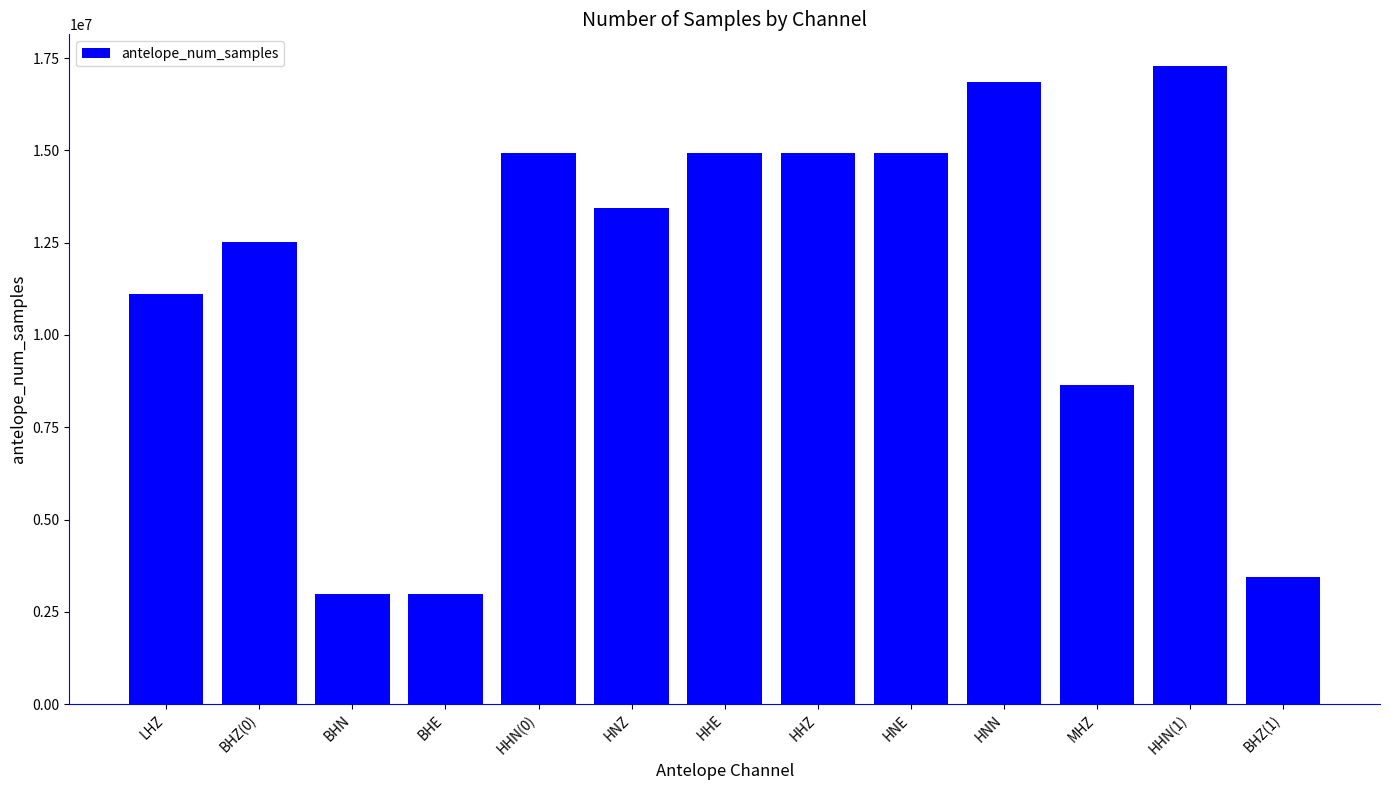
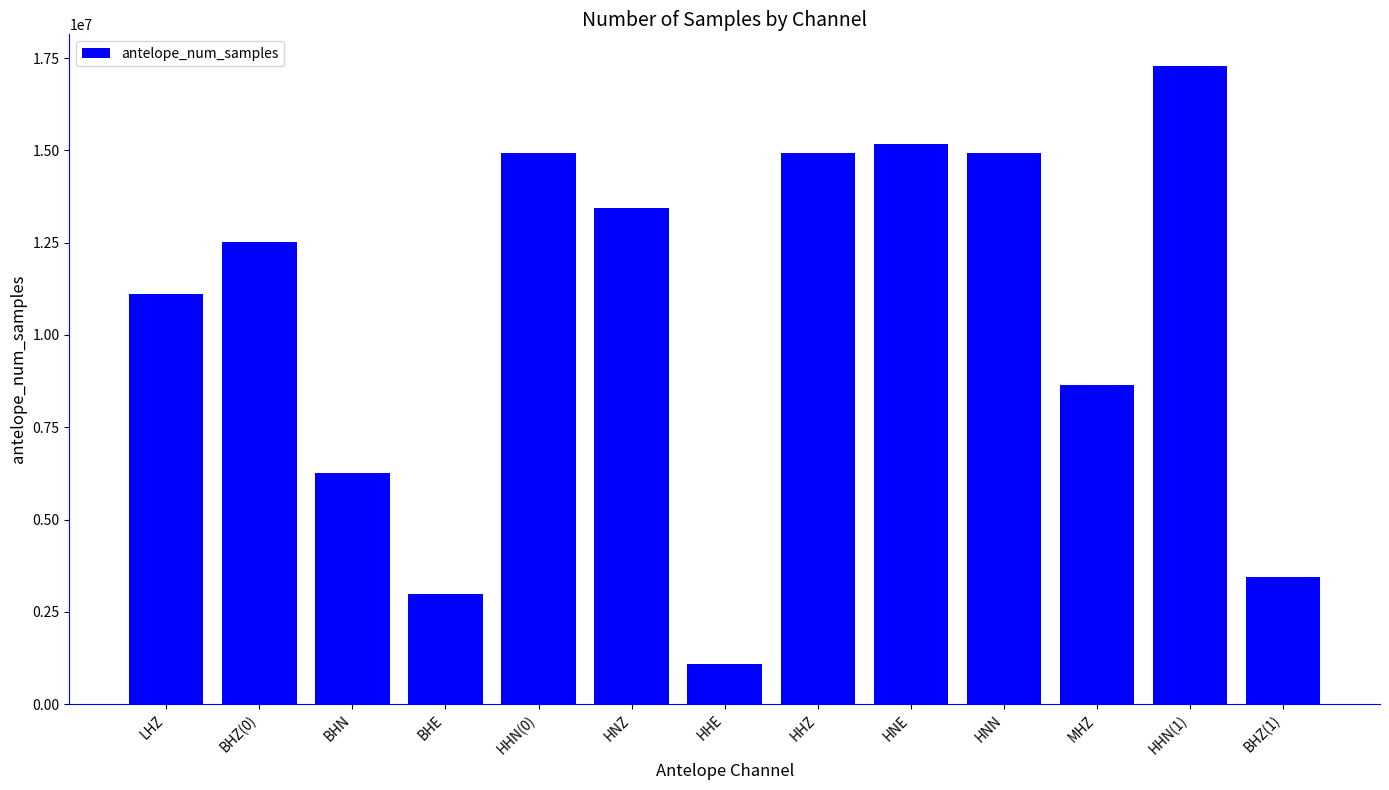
BHN: 3000000 -> 6300000
HHE: 14900000 -> 1100000
HNE: 14900000 -> 15200000
HNN: 16800000 -> 14900000
